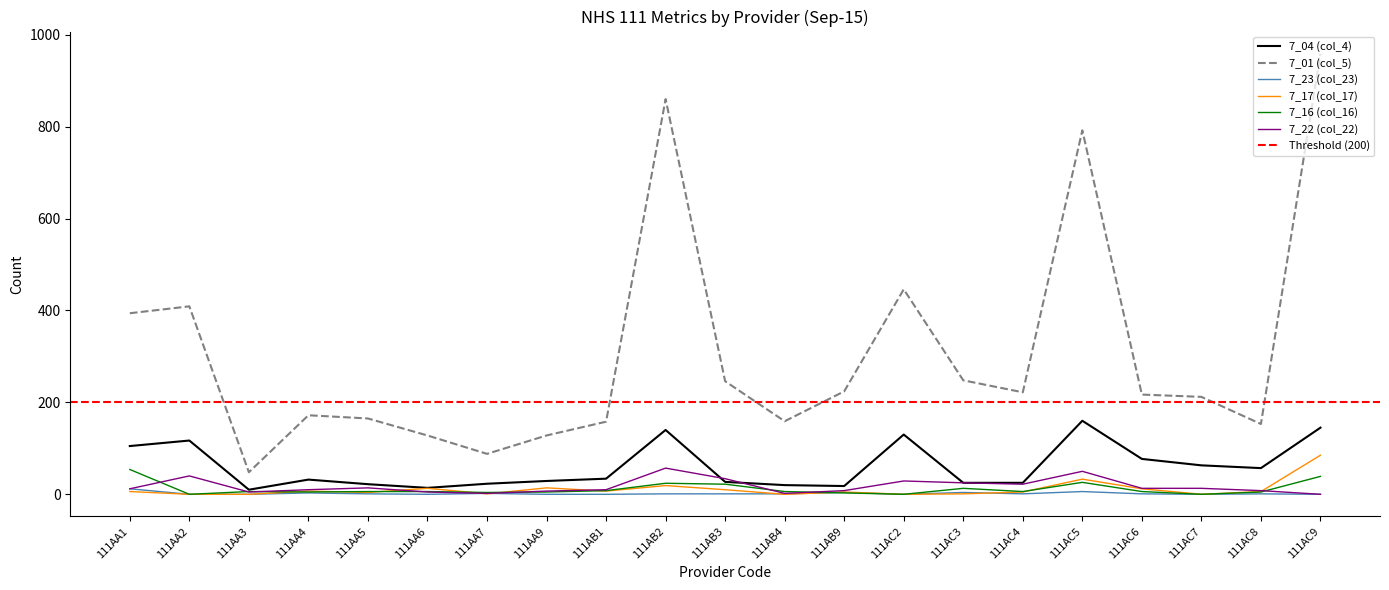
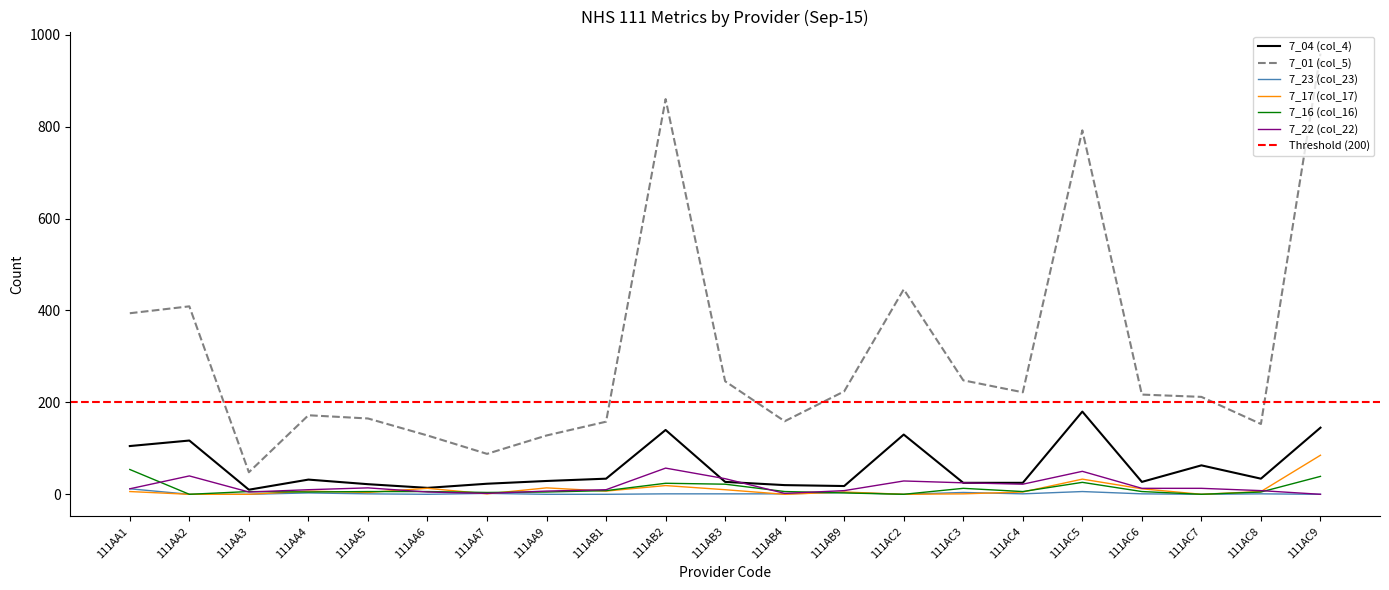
7_04 (col_4), 111AC5: 160 -> 180
7_04 (col_4), 111AC6: 80 -> 30
7_04 (col_4), 111AC8: 60 -> 30
